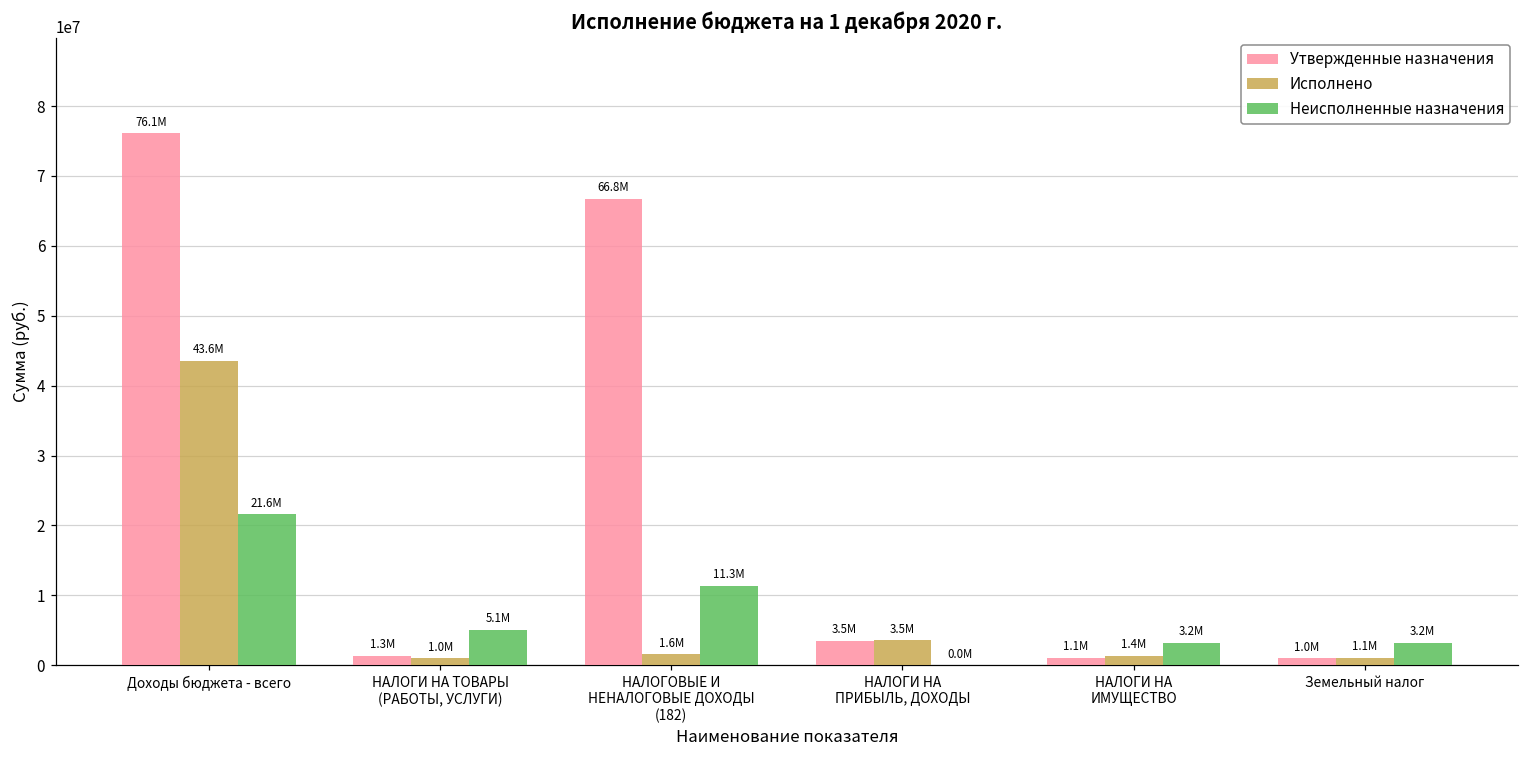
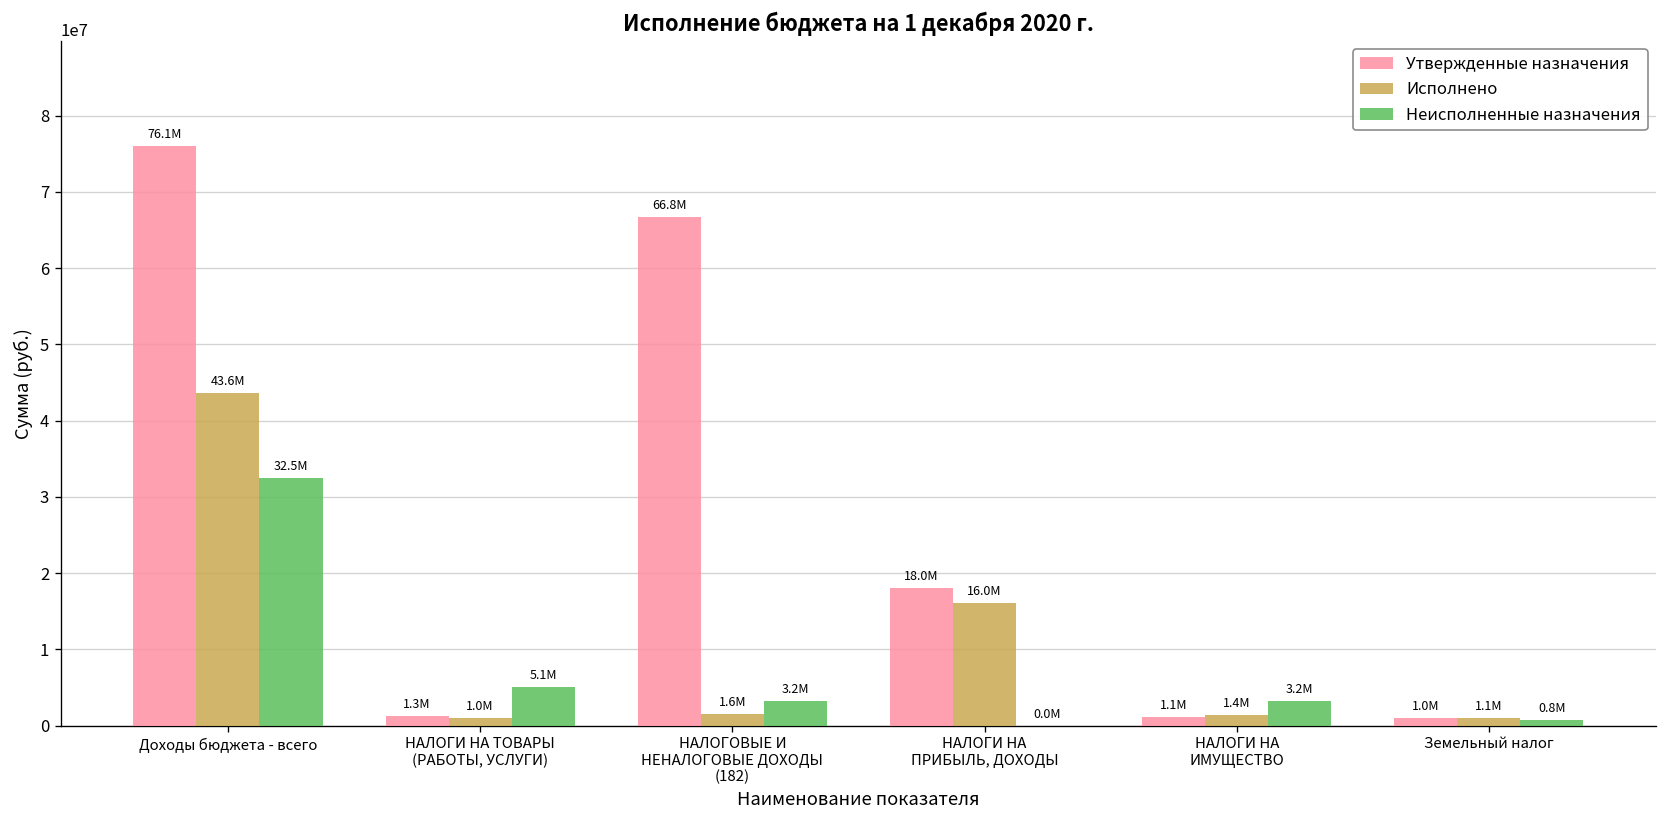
Неисполненные назначения, Доходы бюджета - всего: 21.6M -> 32.5M
Неисполненные назначения, НАЛОГОВЫЕ И НЕНАЛОГОВЫЕ ДОХОДЫ (182): 11.3M -> 3.2M
Утвержденные назначения, НАЛОГИ НА ПРИБЫЛЬ, ДОХОДЫ: 3.5M -> 18.0M
Исполнено, НАЛОГИ НА ПРИБЫЛЬ, ДОХОДЫ: 3.5M -> 16.0M
Неисполненные назначения, Земельный налог: 3.2M -> 0.8M
